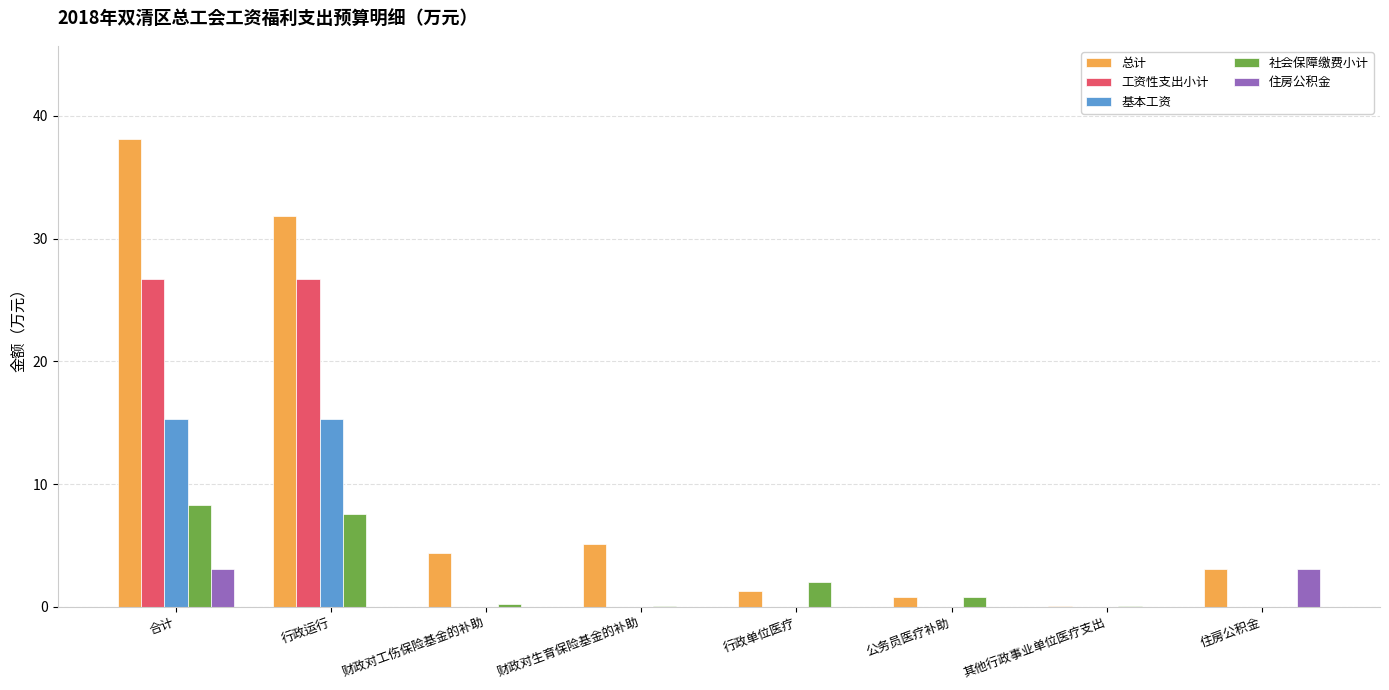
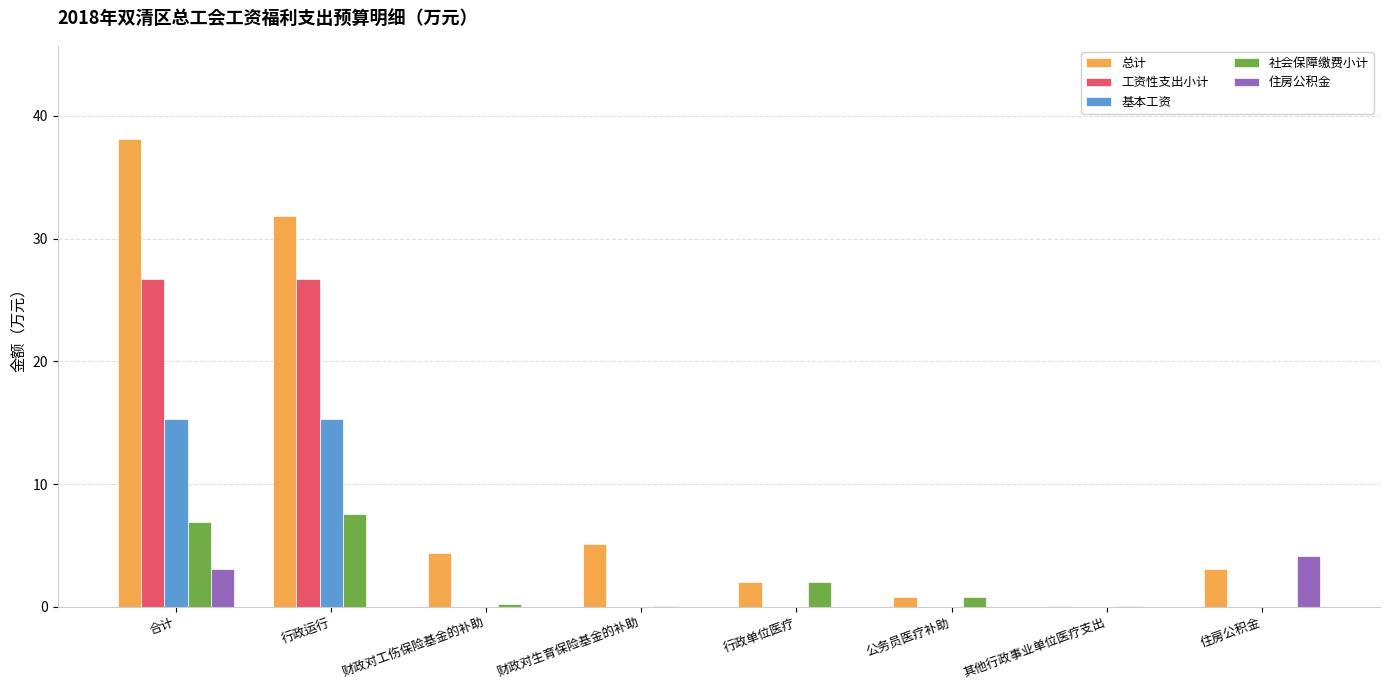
社会保障缴费小计, 合计: 8.3 -> 6.9
总计, 行政单位医疗: 1.3 -> 2.0
住房公积金, 住房公积金: 3.1 -> 4.1
